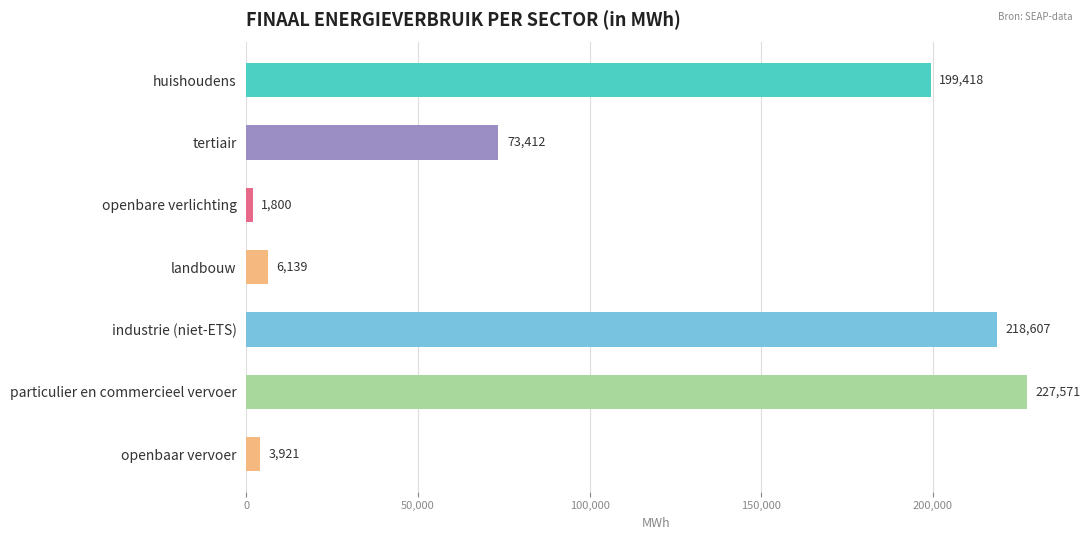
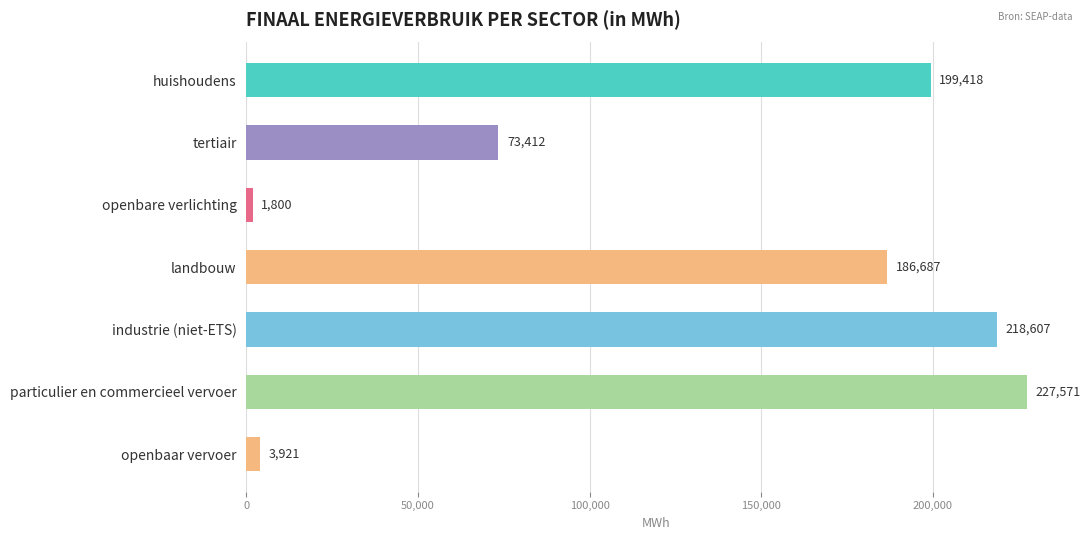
landbouw: 6,139 -> 186,687
